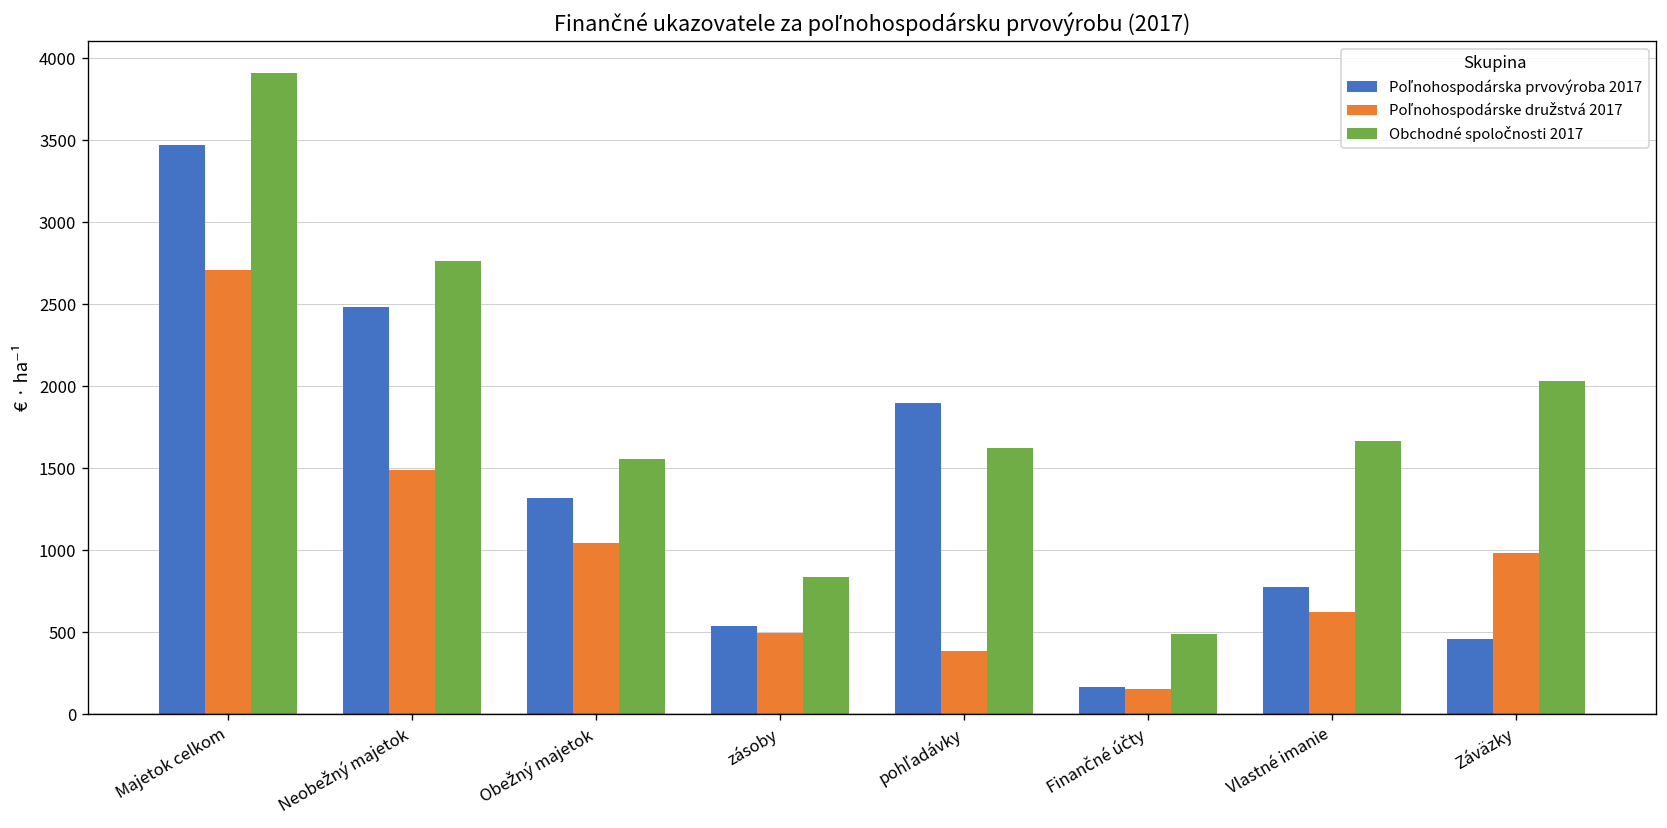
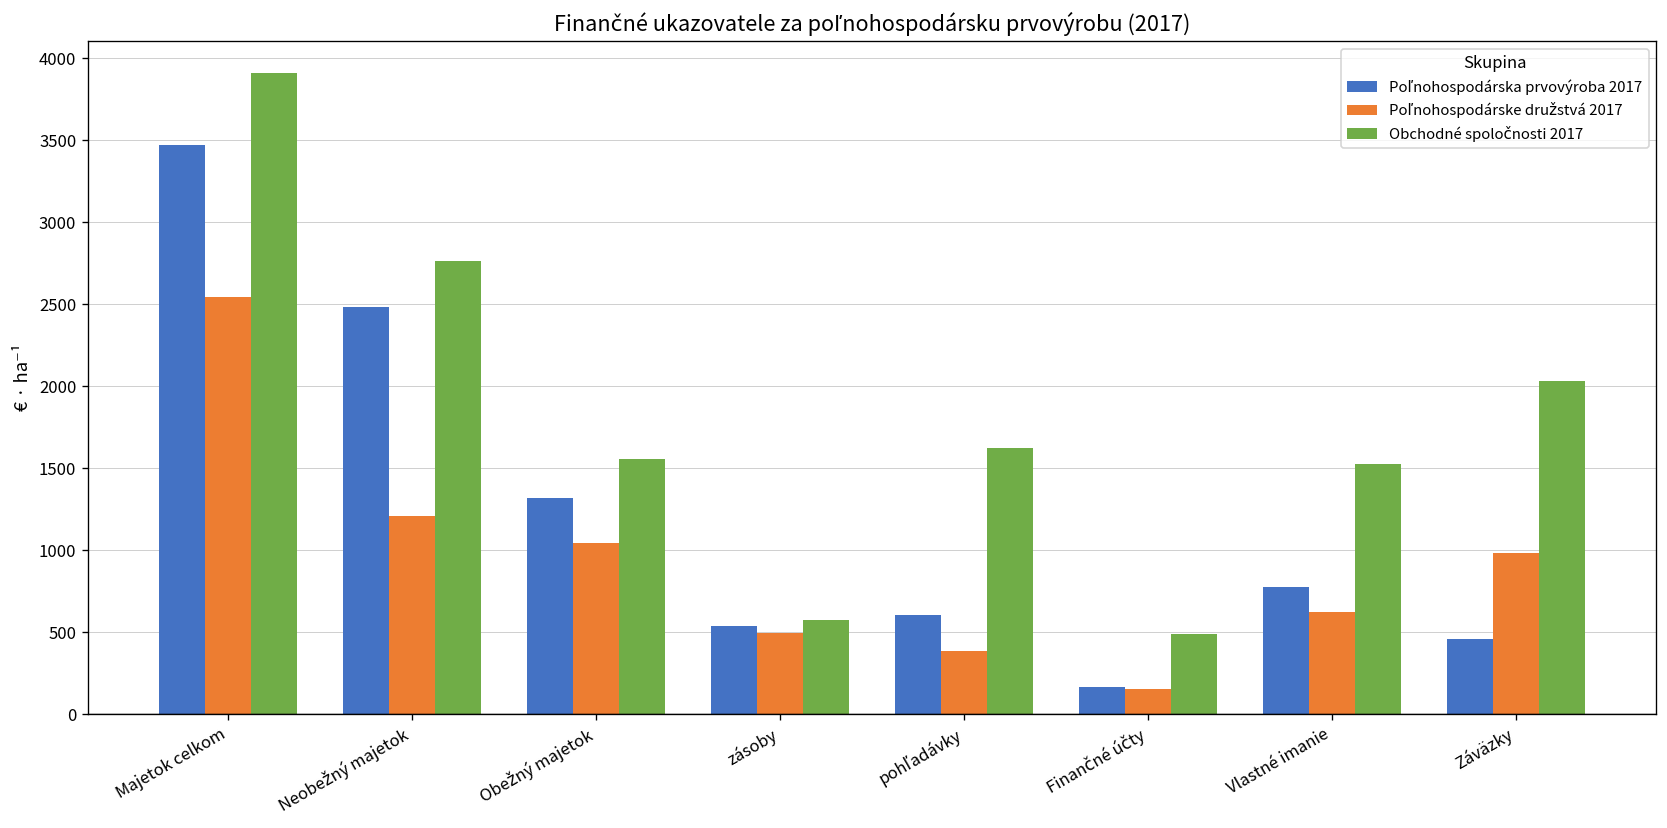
Poľnohospodárske družstvá 2017, Majetok celkom: 2710 -> 2550
Poľnohospodárske družstvá 2017, Neobežný majetok: 1490 -> 1210
Obchodné spoločnosti 2017, zásoby: 840 -> 570
Poľnohospodárska prvovýroba 2017, pohľadávky: 1900 -> 600
Obchodné spoločnosti 2017, Vlastné imanie: 1670 -> 1520
